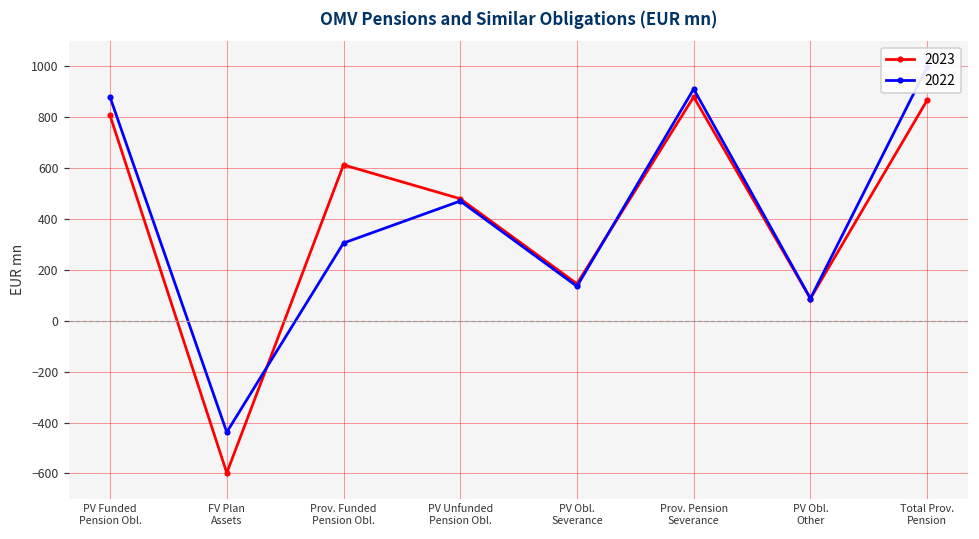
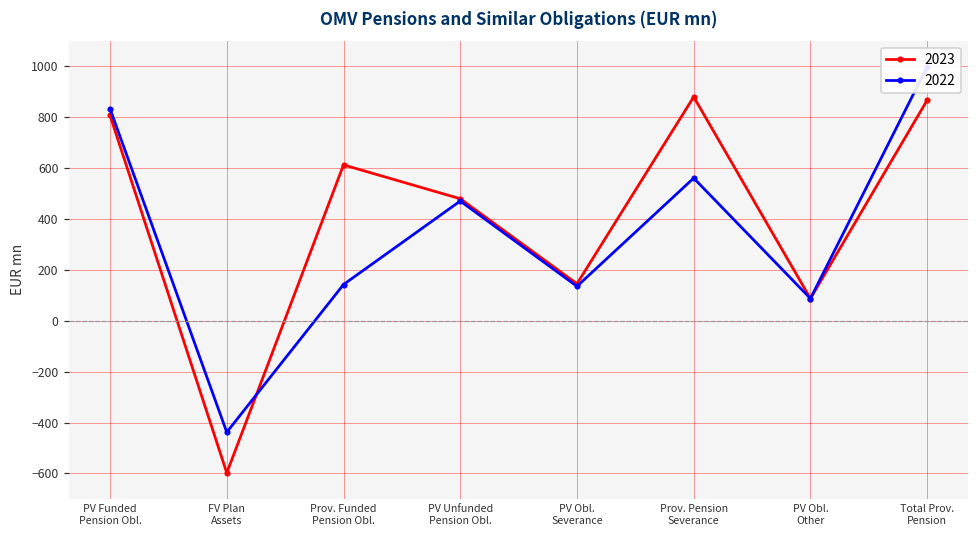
2022, PV Funded Pension Obl.: 880 -> 830
2022, Prov. Funded Pension Obl.: 310 -> 140
2022, Prov. Pension Severance: 910 -> 560
